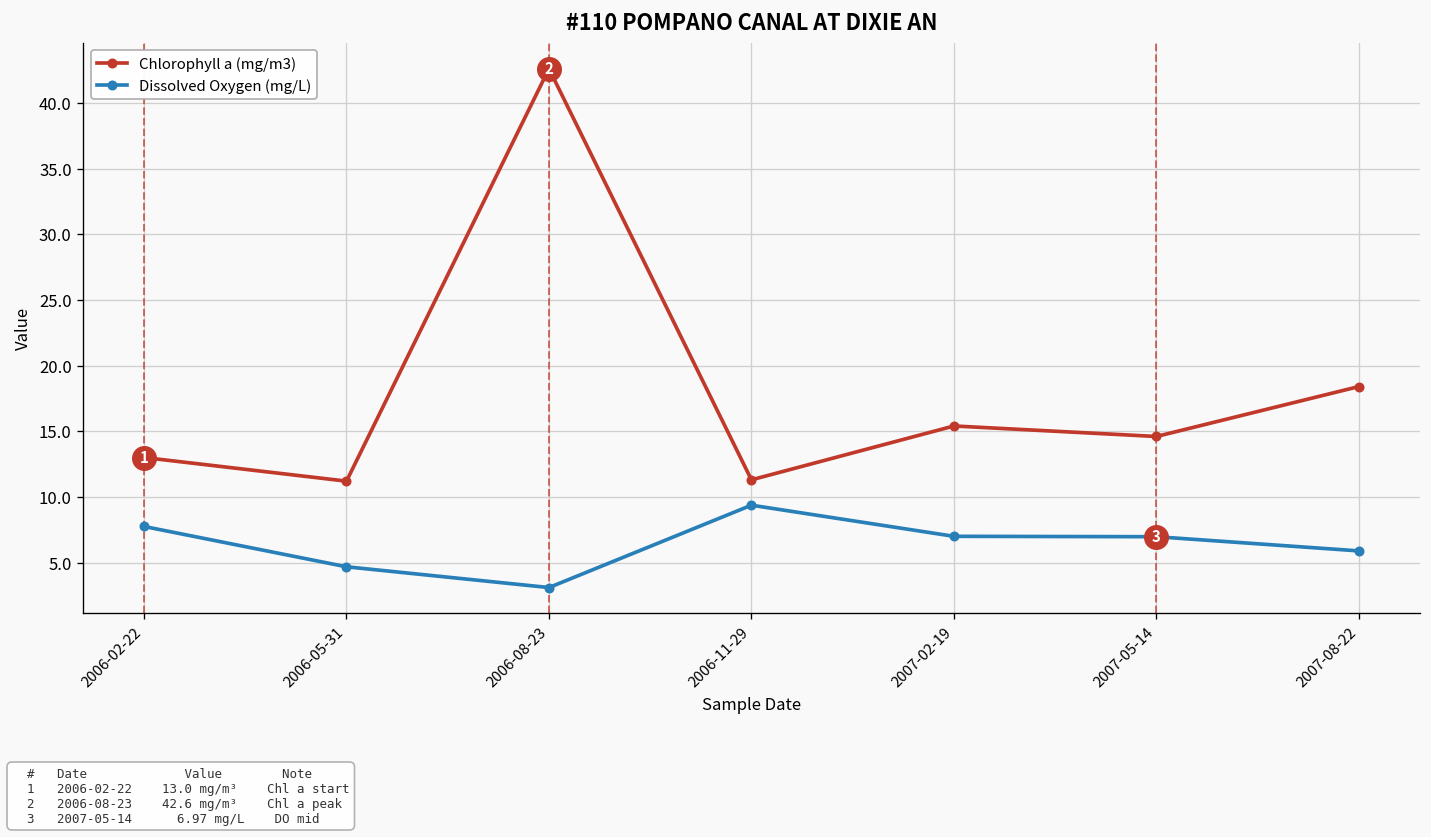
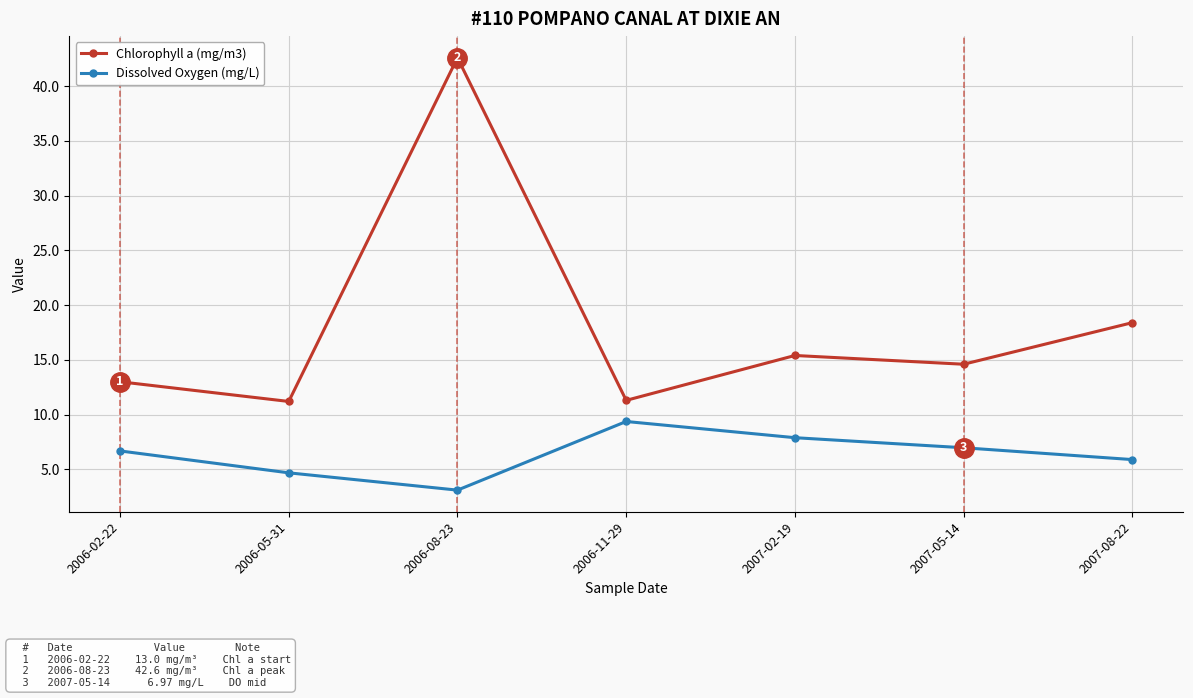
Dissolved Oxygen (mg/L), 2006-02-22: 7.8 -> 6.7
Dissolved Oxygen (mg/L), 2007-02-19: 7.0 -> 7.9
